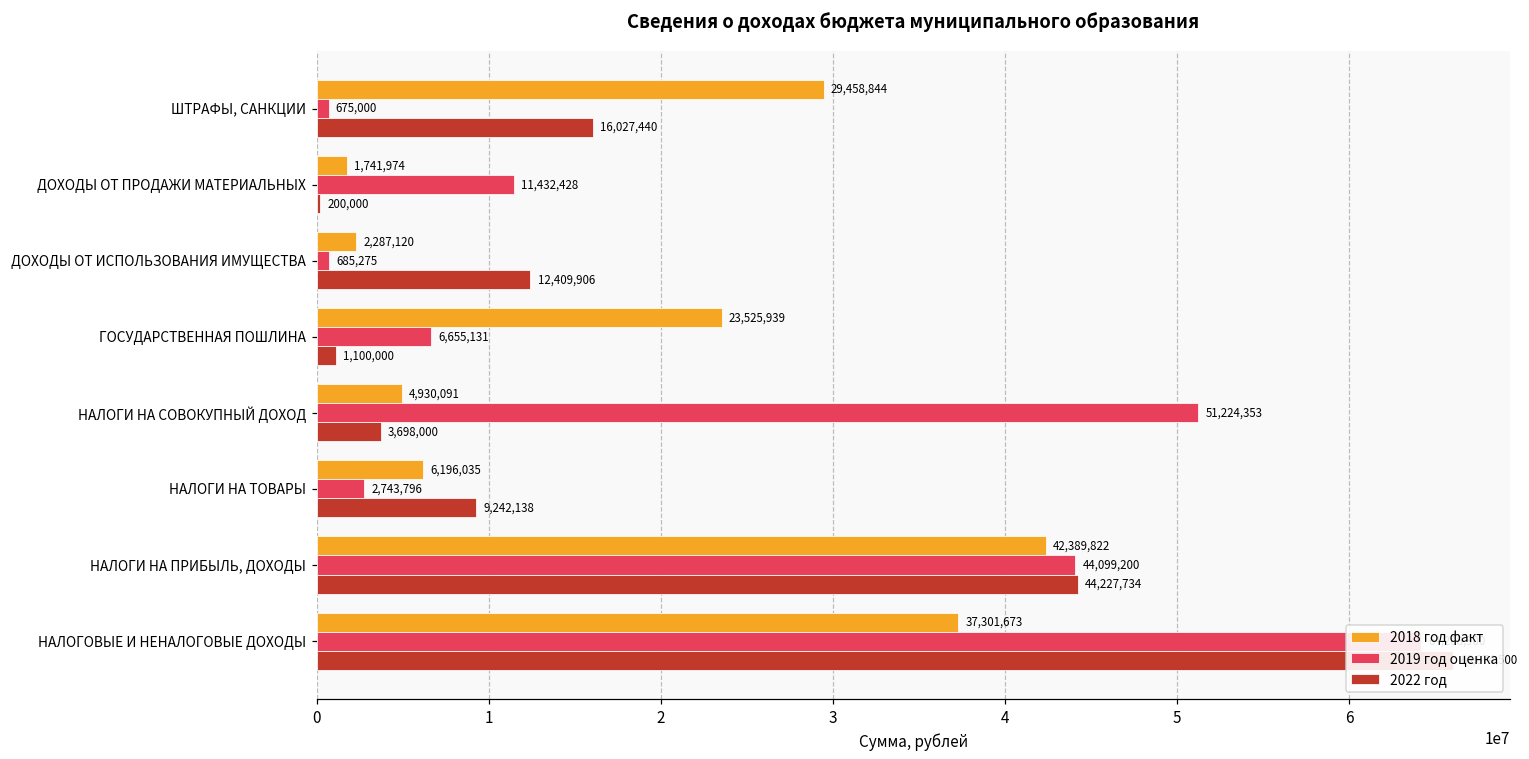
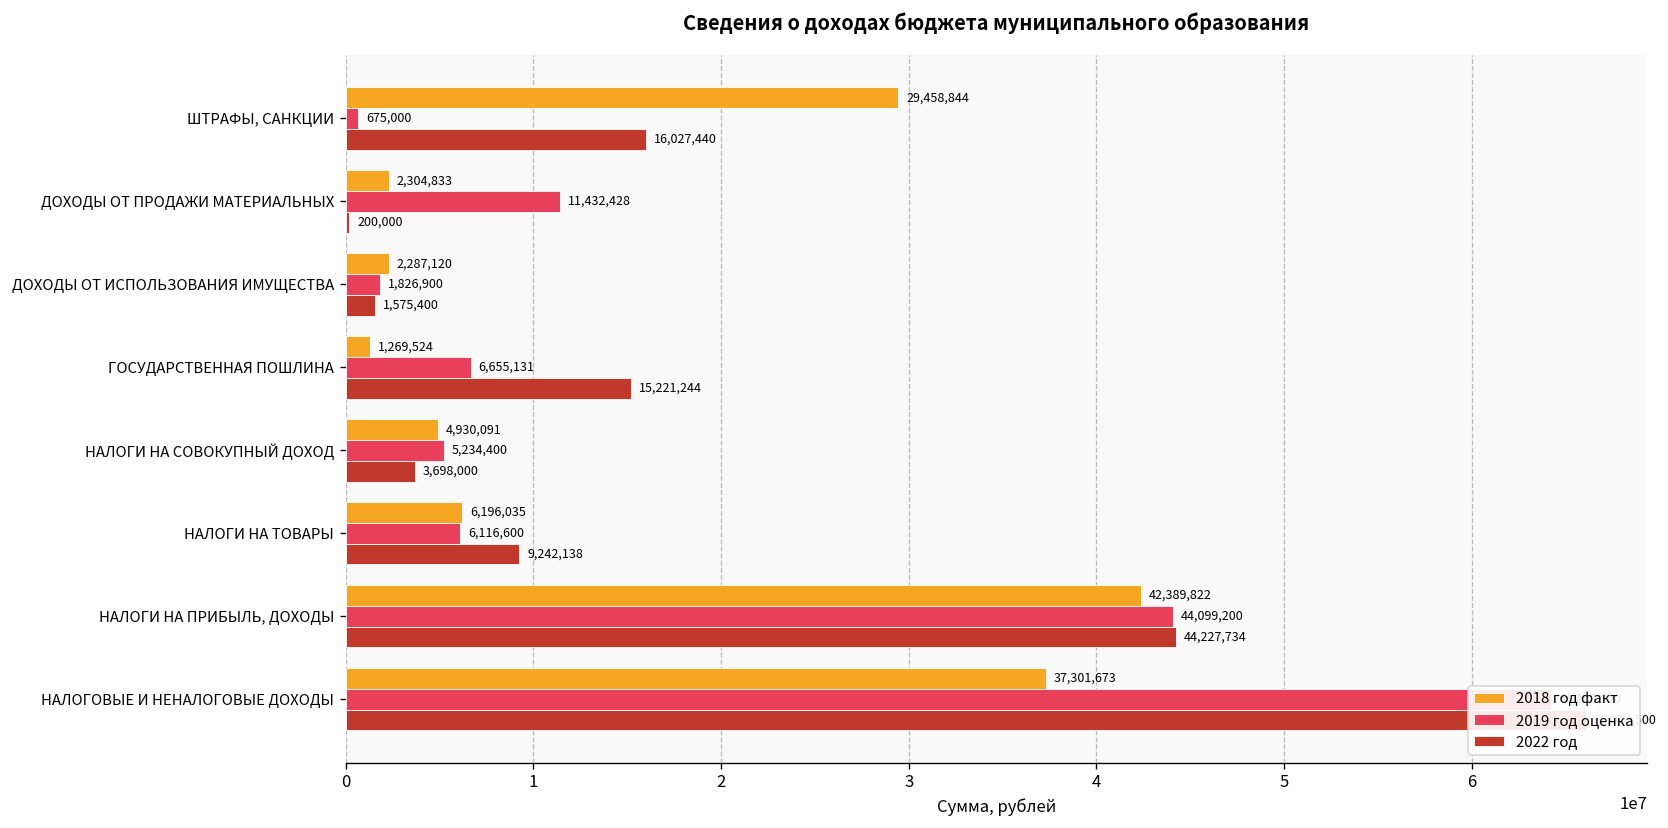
2018 год факт, ДОХОДЫ ОТ ПРОДАЖИ МАТЕРИАЛЬНЫХ: 1,741,974 -> 2,304,833
2019 год оценка, ДОХОДЫ ОТ ИСПОЛЬЗОВАНИЯ ИМУЩЕСТВА: 685,275 -> 1,826,900
2022 год, ДОХОДЫ ОТ ИСПОЛЬЗОВАНИЯ ИМУЩЕСТВА: 12,409,906 -> 1,575,400
2018 год факт, ГОСУДАРСТВЕННАЯ ПОШЛИНА: 23,525,939 -> 1,269,524
2022 год, ГОСУДАРСТВЕННАЯ ПОШЛИНА: 1,100,000 -> 15,221,244
2019 год оценка, НАЛОГИ НА СОВОКУПНЫЙ ДОХОД: 51,224,353 -> 5,234,400
2019 год оценка, НАЛОГИ НА ТОВАРЫ: 2,743,796 -> 6,116,600
